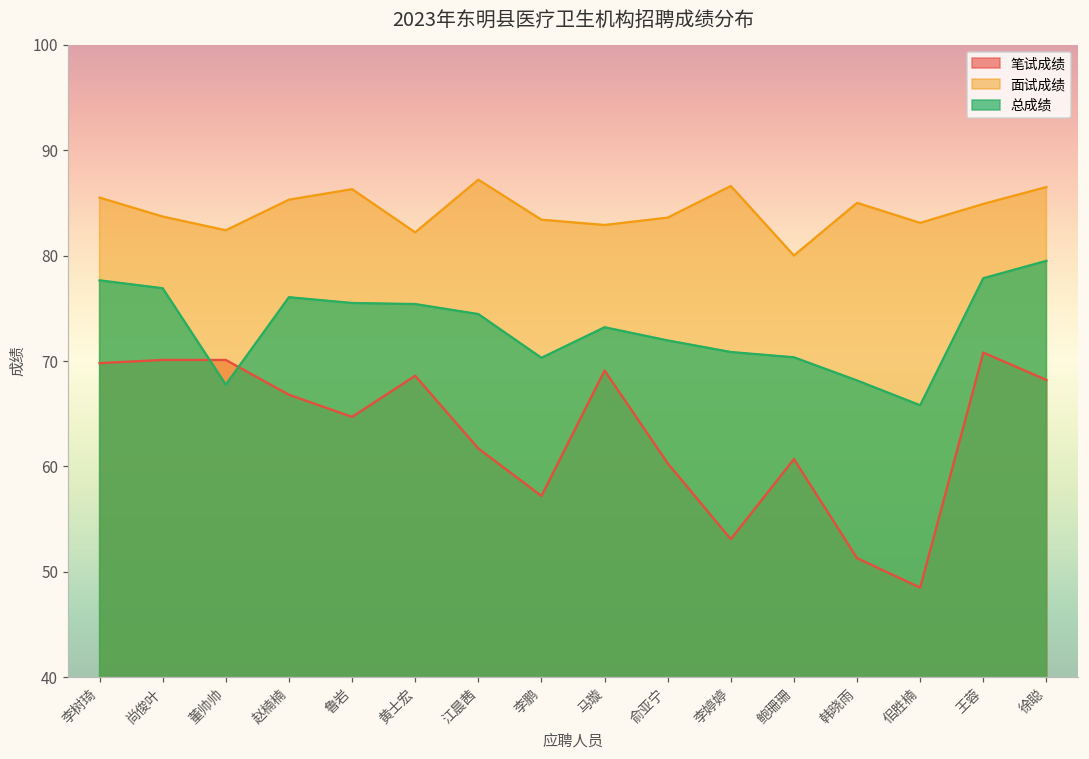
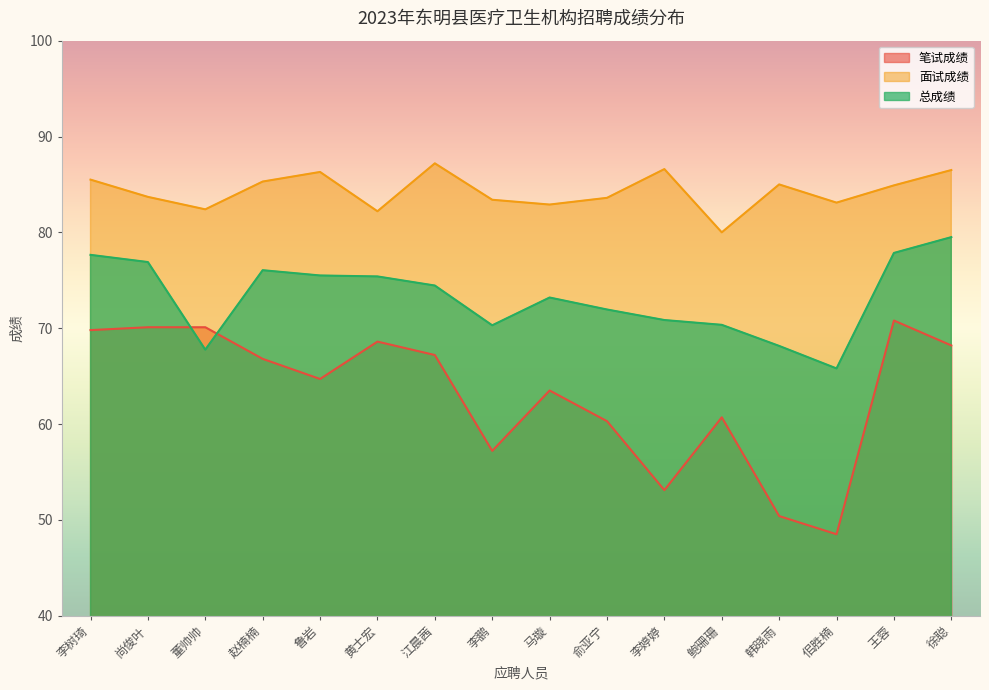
笔试成绩, 江晨茜: 62 -> 67
笔试成绩, 马璇: 69 -> 64
笔试成绩, 韩晓雨: 51 -> 50
